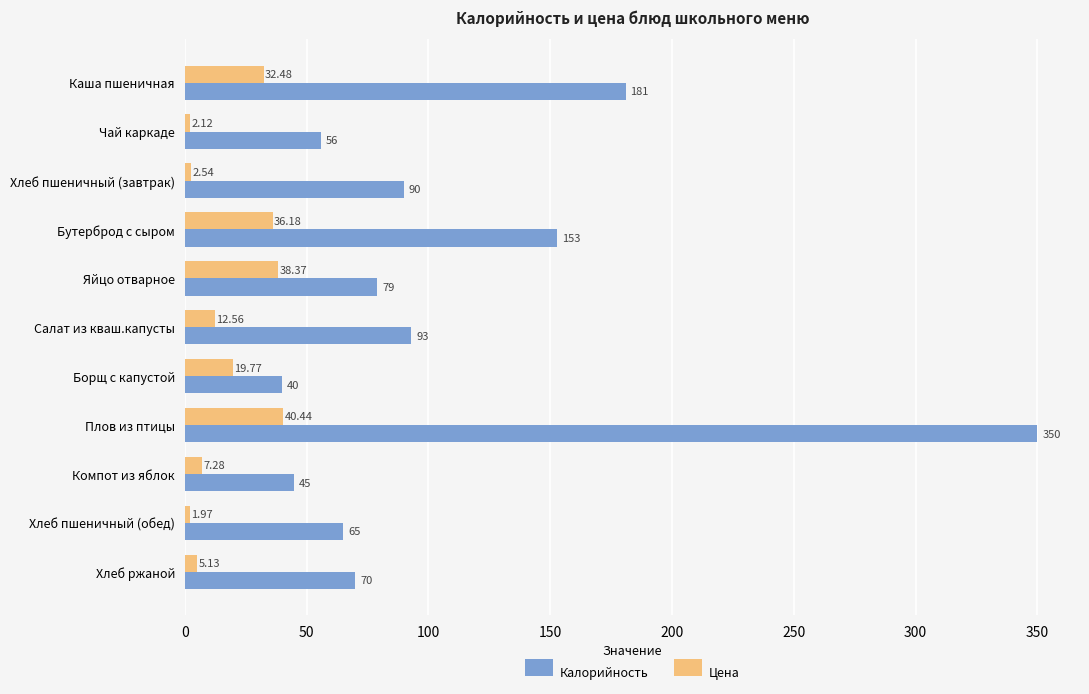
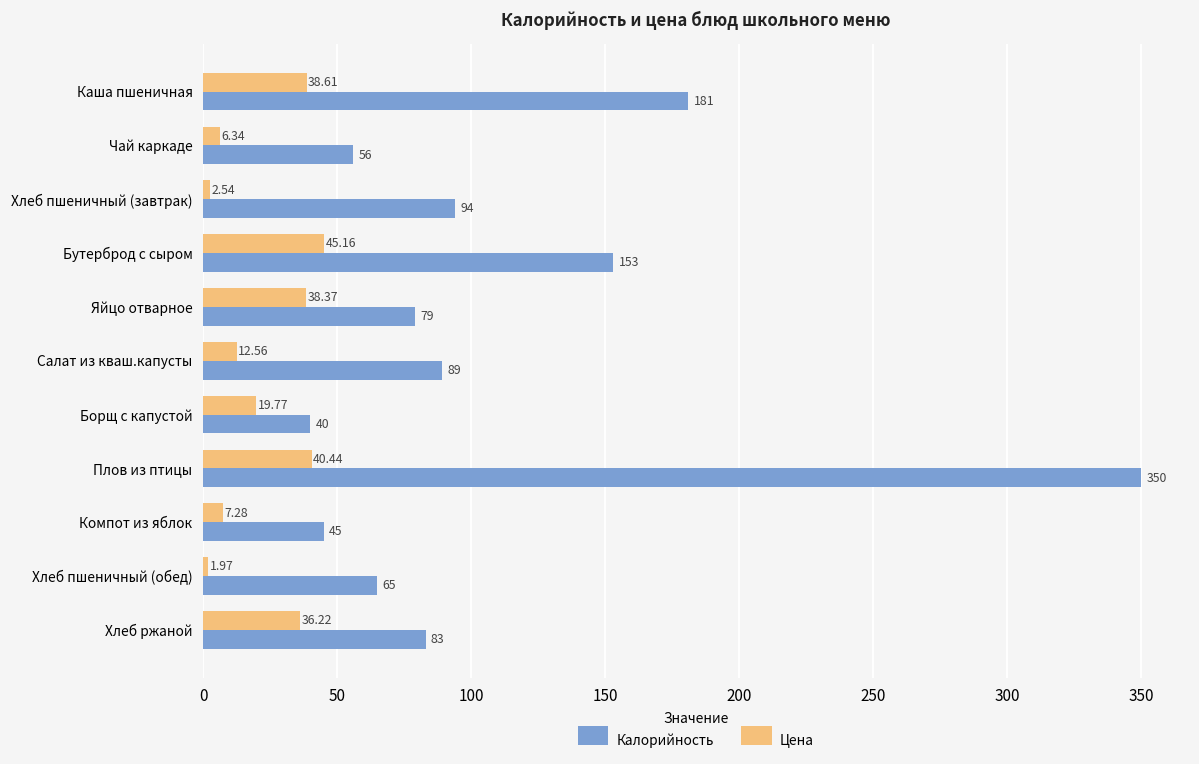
Цена, Каша пшеничная: 32.48 -> 38.61
Цена, Чай каркаде: 2.12 -> 6.34
Калорийность, Хлеб пшеничный (завтрак): 90 -> 94
Цена, Бутерброд с сыром: 36.18 -> 45.16
Калорийность, Салат из кваш.капусты: 93 -> 89
Цена, Хлеб ржаной: 5.13 -> 36.22
Калорийность, Хлеб ржаной: 70 -> 83
